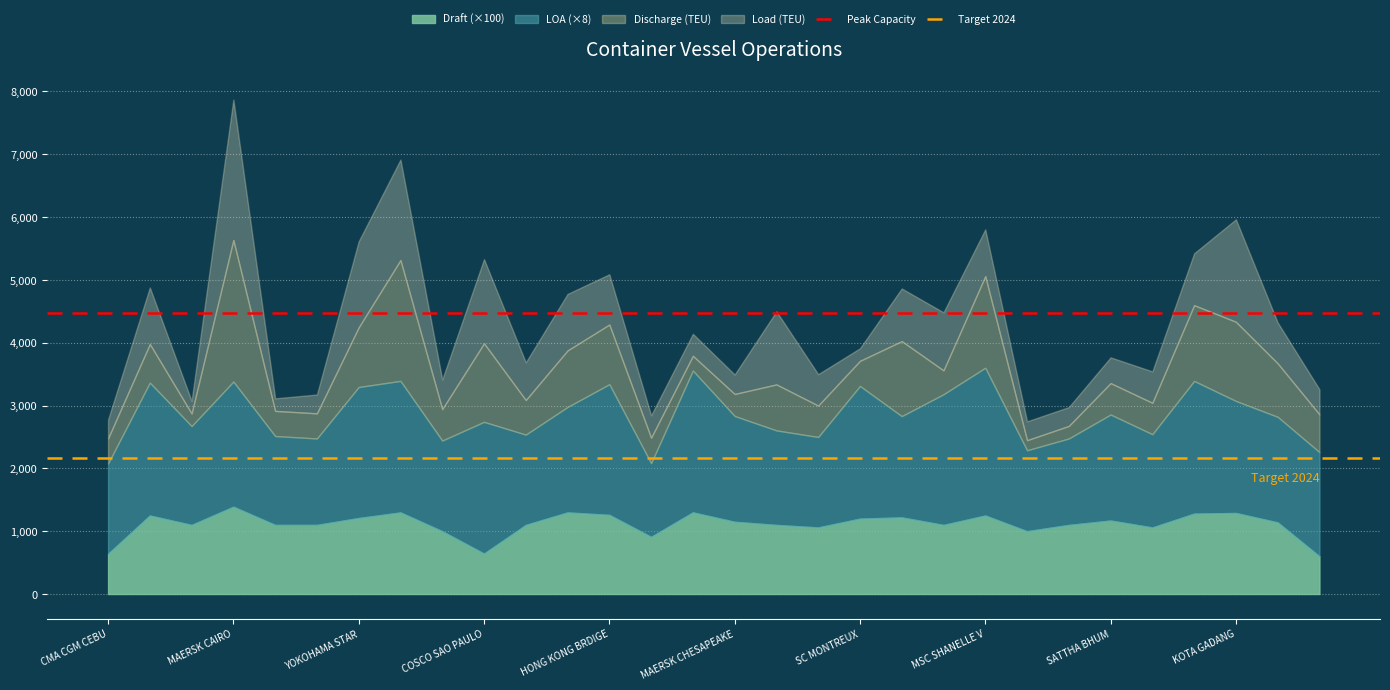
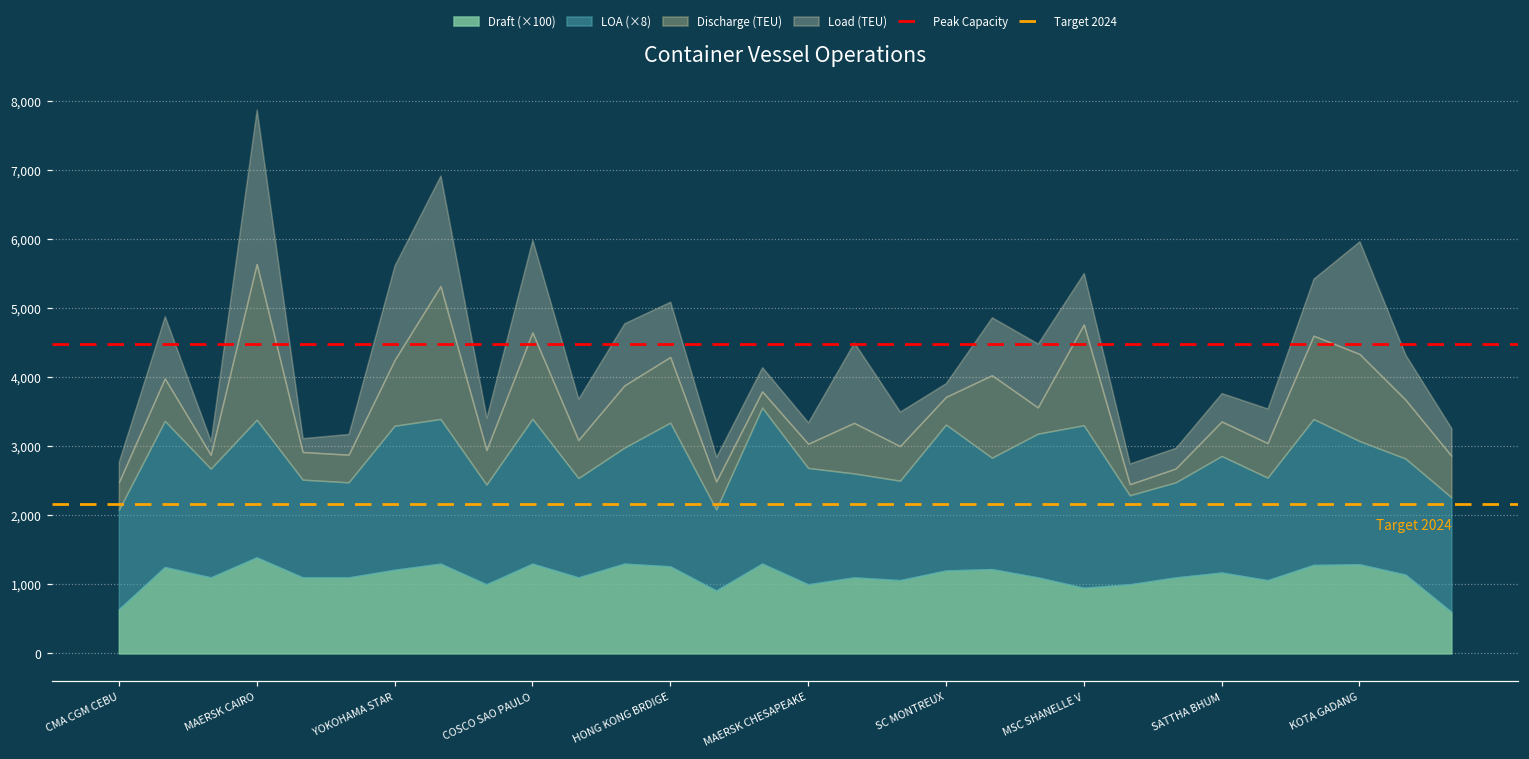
Draft (×100), COSCO SAO PAULO: 600 -> 1,300
Draft (×100), MAERSK CHESAPEAKE: 1,200 -> 1,000
Draft (×100), MSC SHANELLE V: 1,300 -> 1,000
